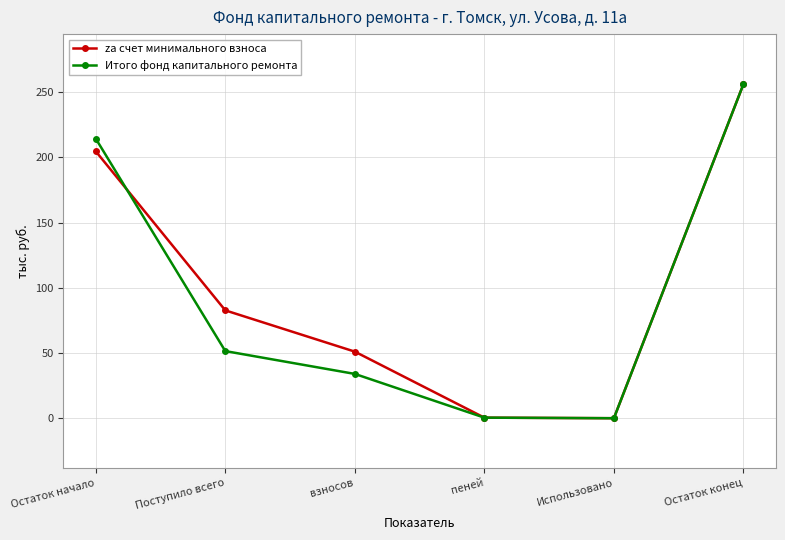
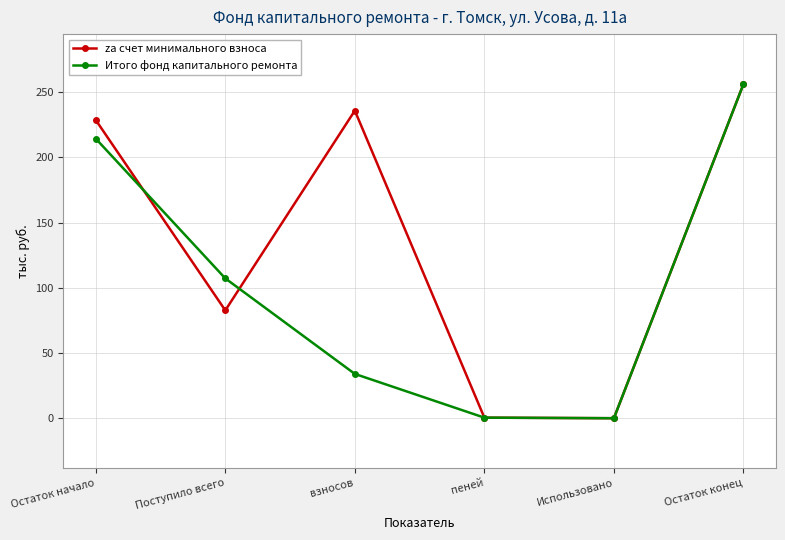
za счет минимального взноса, Остаток начало: 205 -> 229
Итого фонд капитального ремонта, Поступило всего: 51 -> 107
za счет минимального взноса, взносов: 51 -> 236
